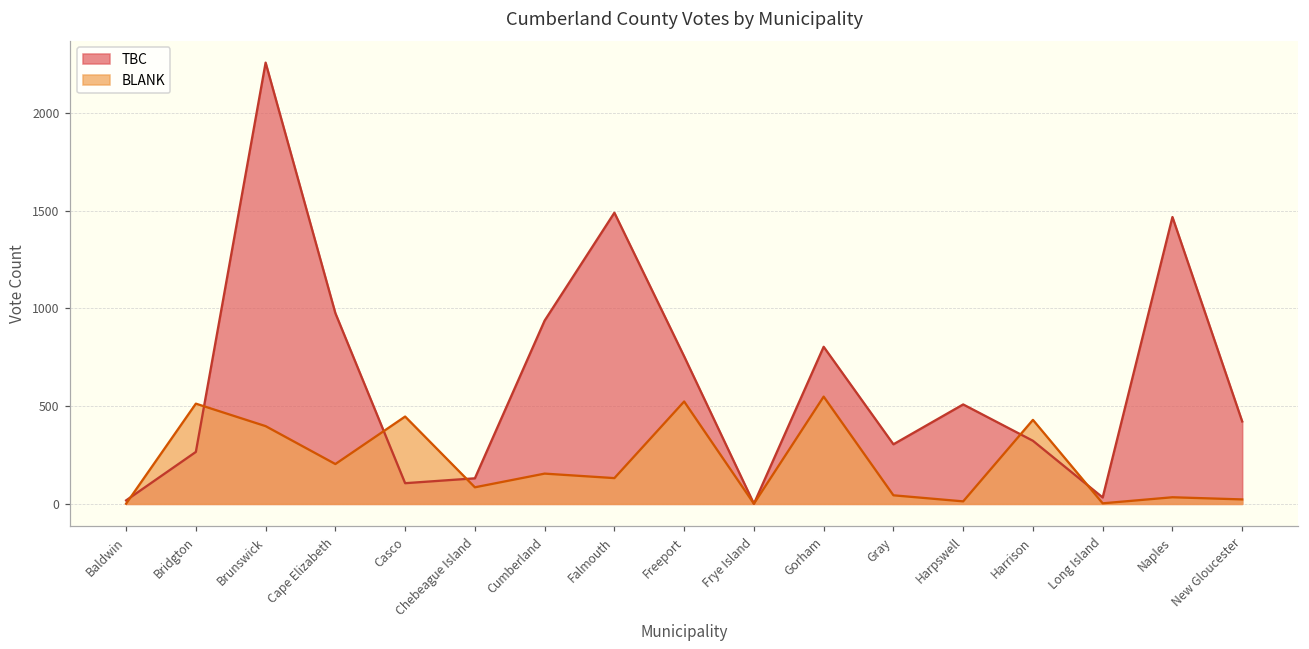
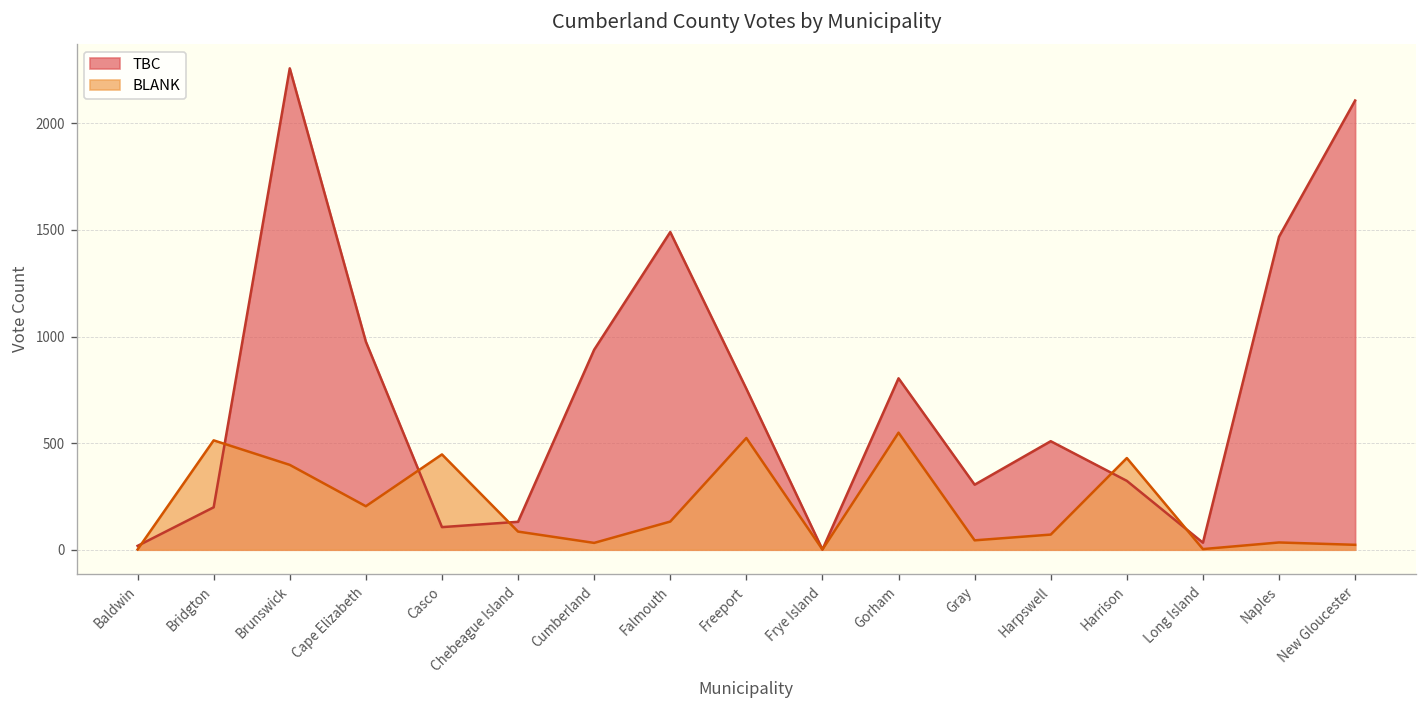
TBC, Bridgton: 270 -> 200
BLANK, Cumberland: 160 -> 30
BLANK, Harpswell: 10 -> 70
TBC, New Gloucester: 420 -> 2110
